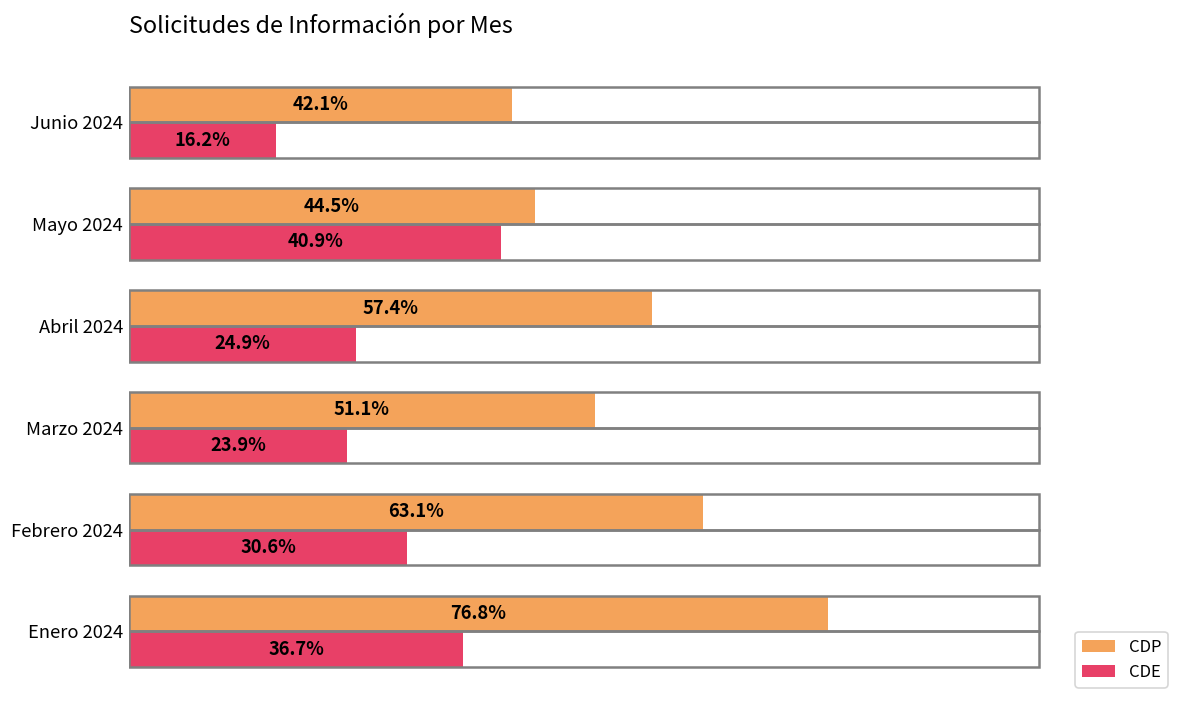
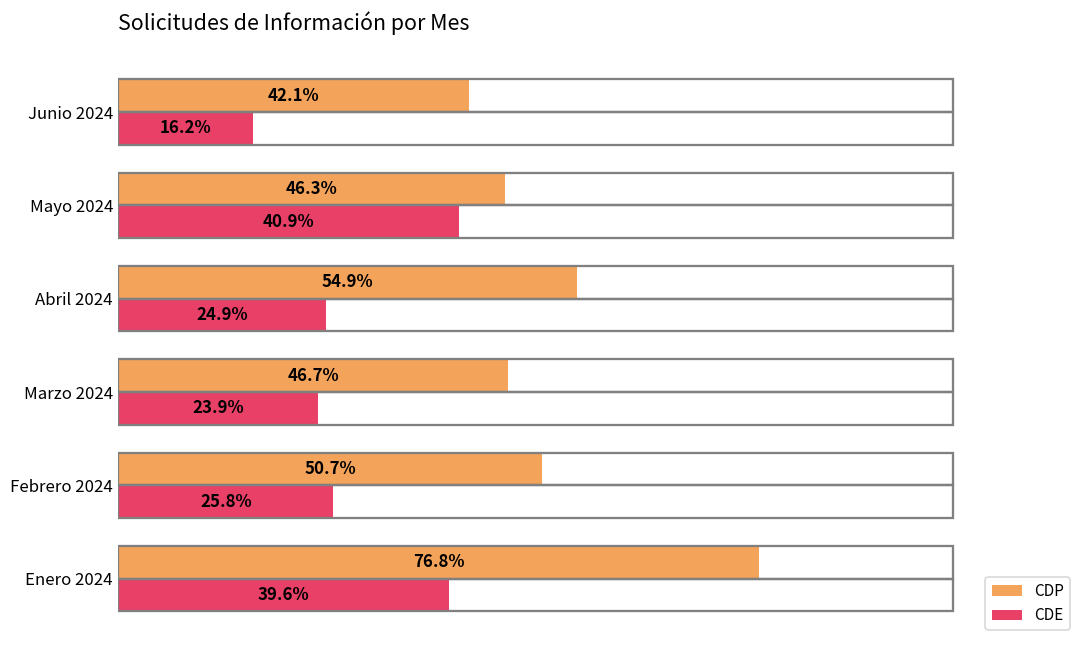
CDP, Mayo 2024: 44.5% -> 46.3%
CDP, Abril 2024: 57.4% -> 54.9%
CDP, Marzo 2024: 51.1% -> 46.7%
CDP, Febrero 2024: 63.1% -> 50.7%
CDE, Febrero 2024: 30.6% -> 25.8%
CDE, Enero 2024: 36.7% -> 39.6%
